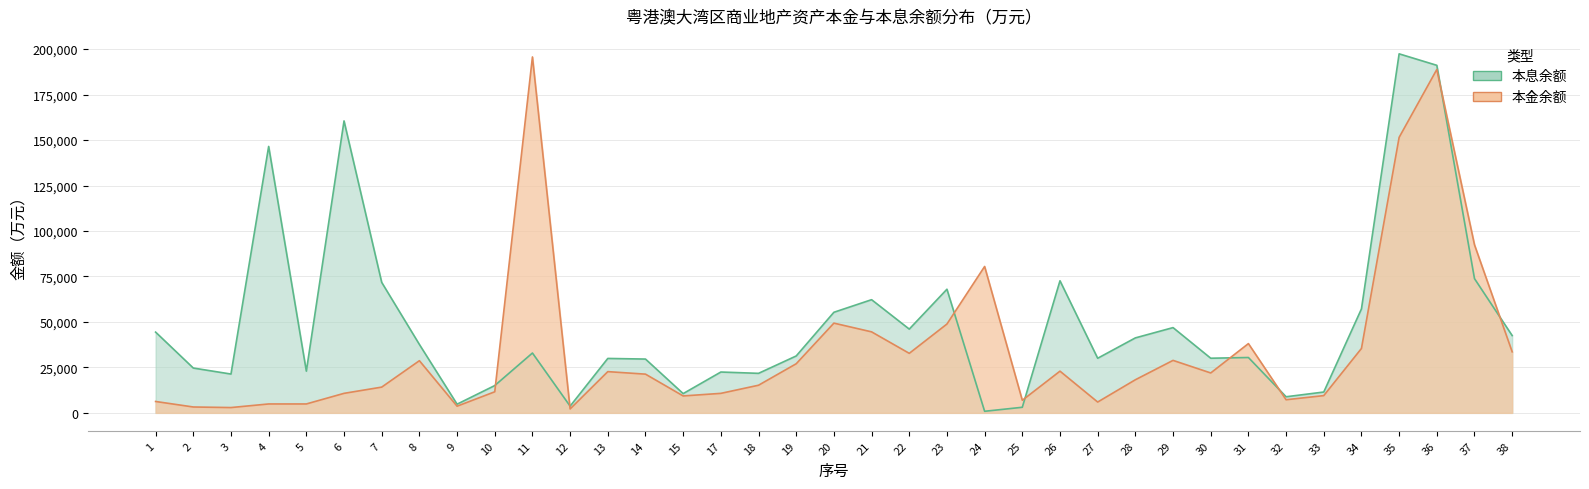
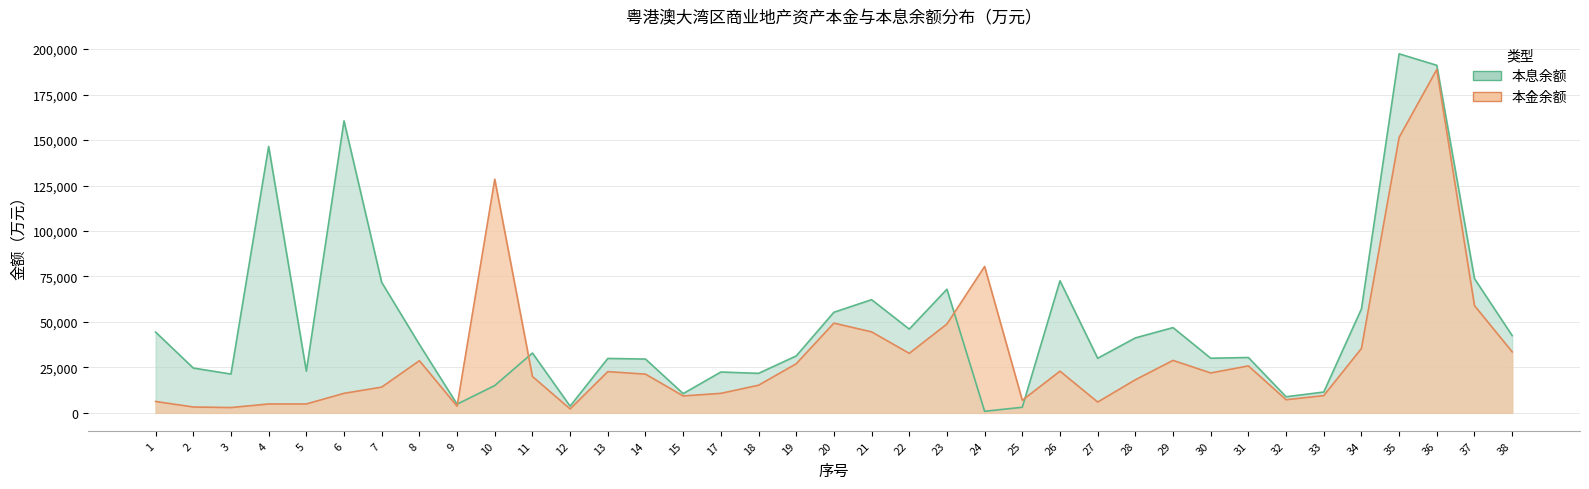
本金余额, 10: 12,000 -> 128,000
本金余额, 11: 196,000 -> 20,000
本金余额, 31: 38,000 -> 26,000
本金余额, 37: 92,000 -> 59,000
